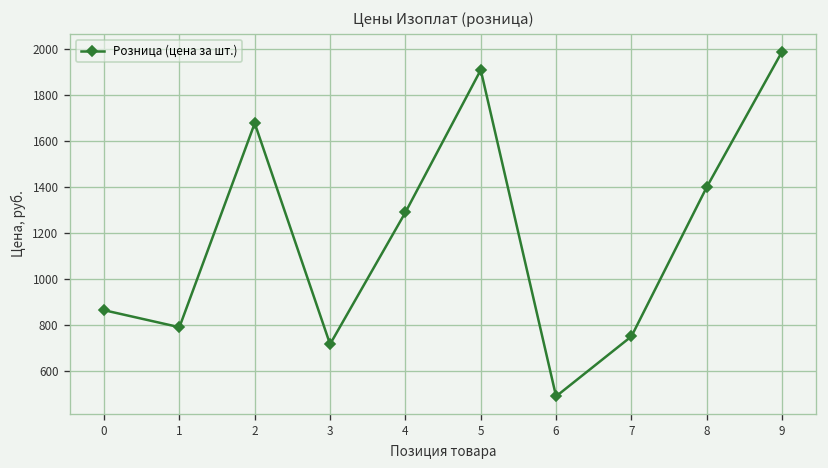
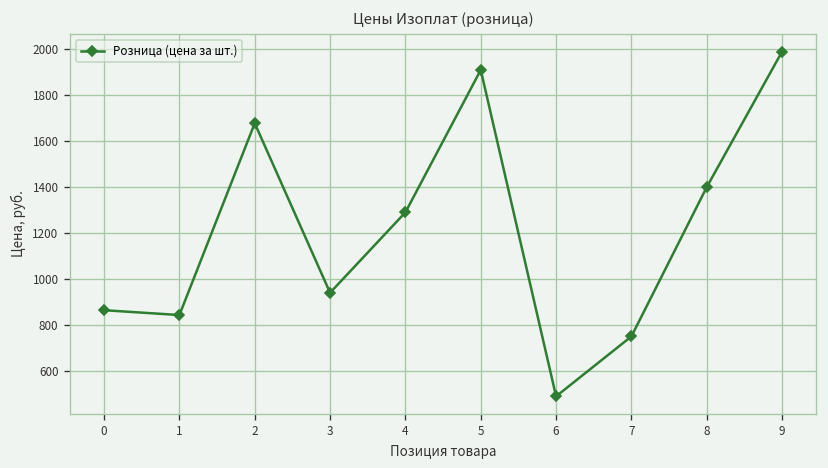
1: 790 -> 840
3: 720 -> 940
